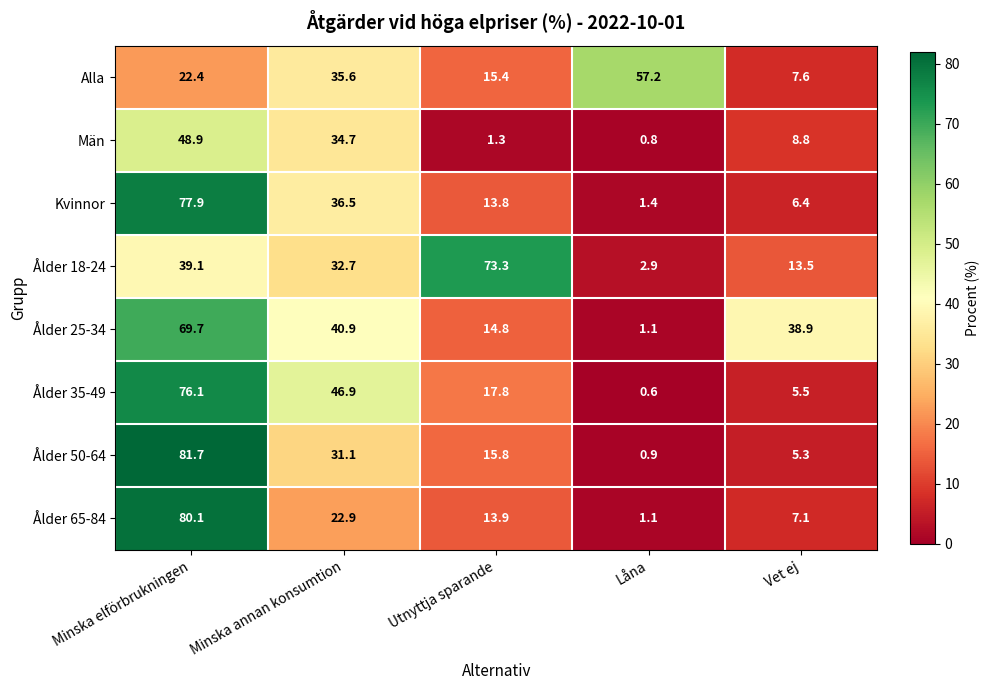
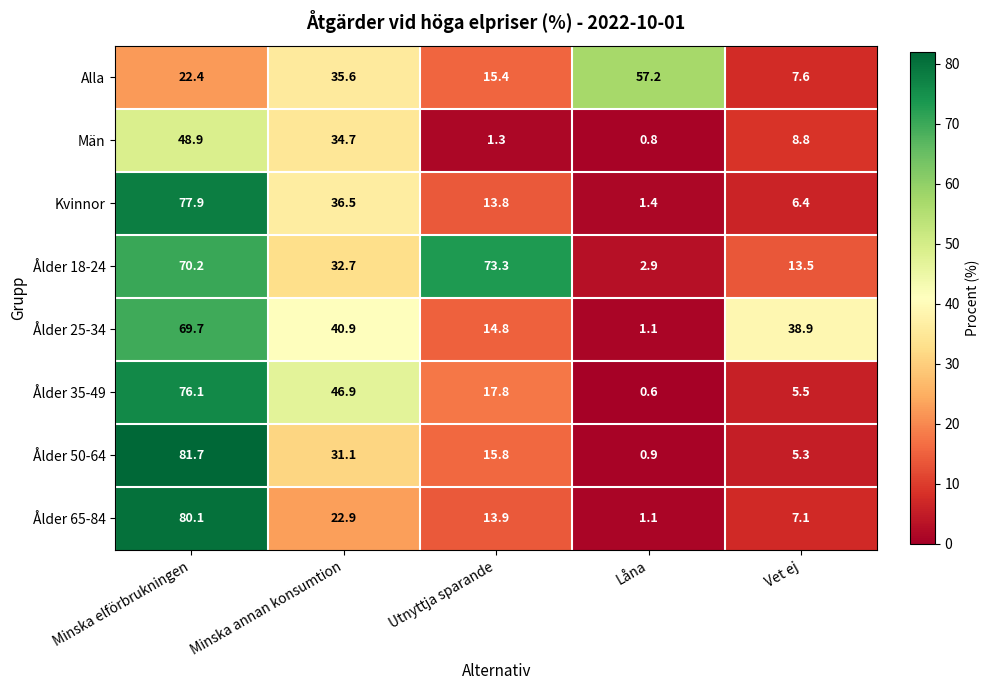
Ålder 18-24, Minska elförbrukningen: 39.1 -> 70.2
